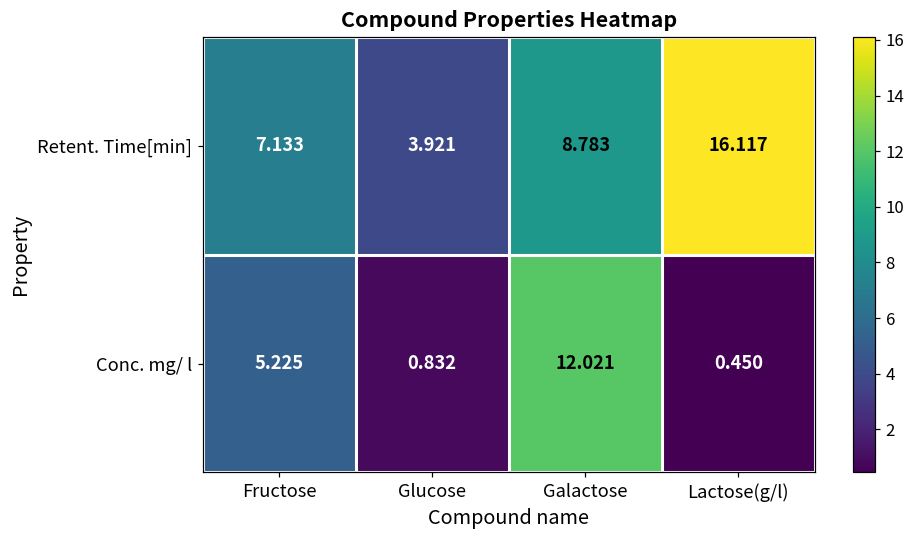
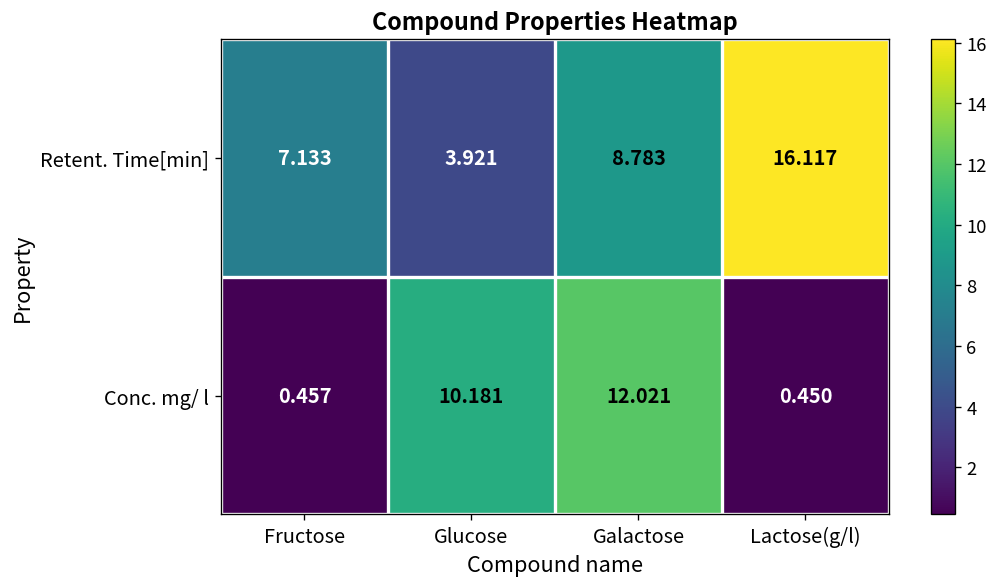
Conc. mg/ l, Fructose: 5.225 -> 0.457
Conc. mg/ l, Glucose: 0.832 -> 10.181
